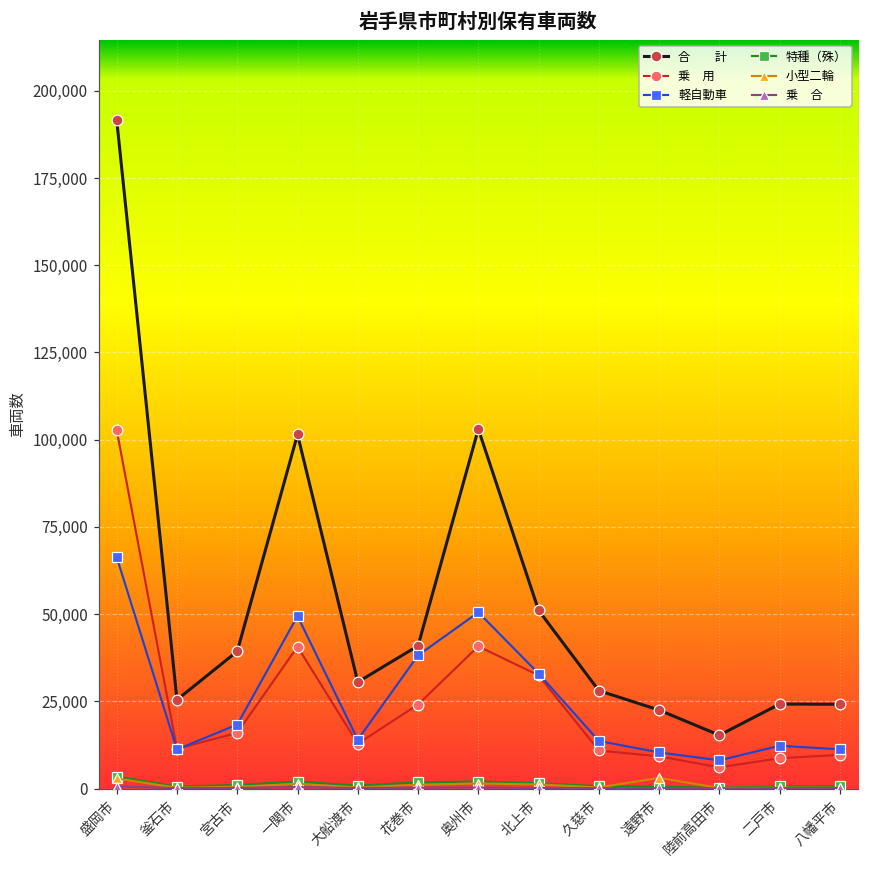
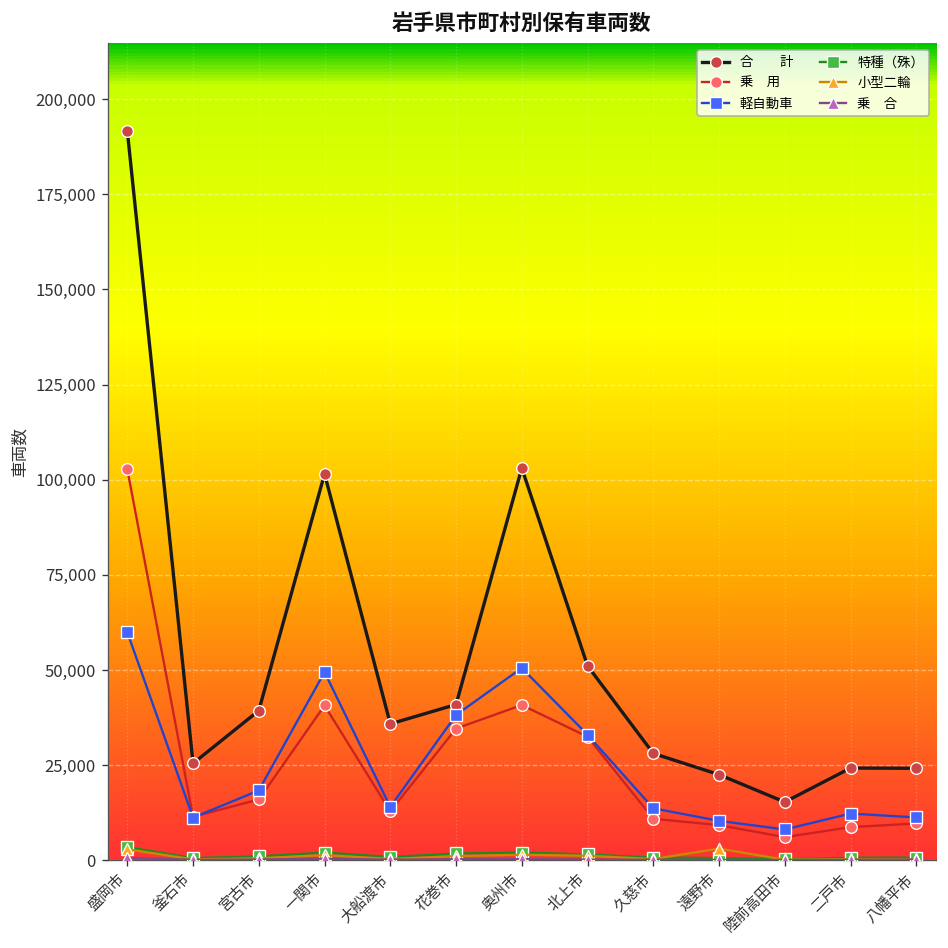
軽自動車, 盛岡市: 66,000 -> 60,000
合 計, 大船渡市: 31,000 -> 36,000
乗 用, 花巻市: 24,000 -> 35,000
